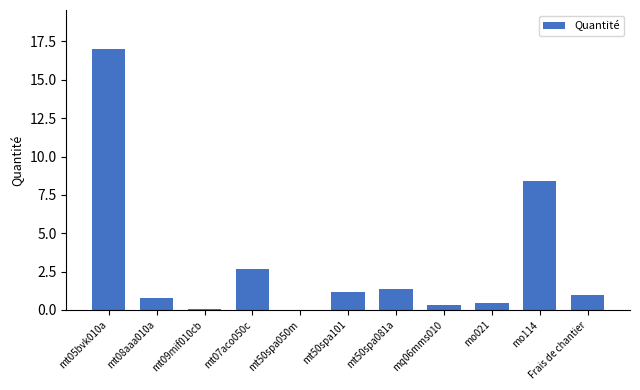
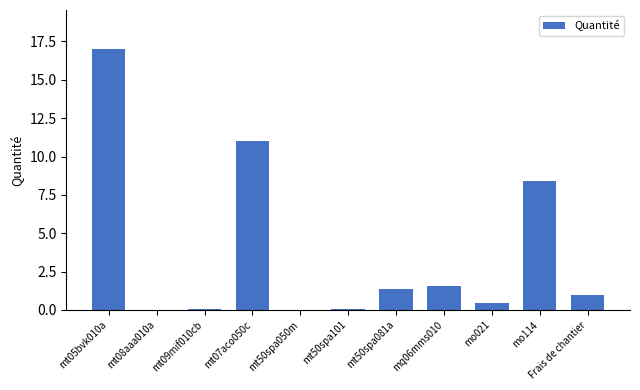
mt08aaa010a: 0.8 -> 0.0
mt07aco050c: 2.7 -> 11.0
mt50spa101: 1.2 -> 0.1
mq06mms010: 0.3 -> 1.6
